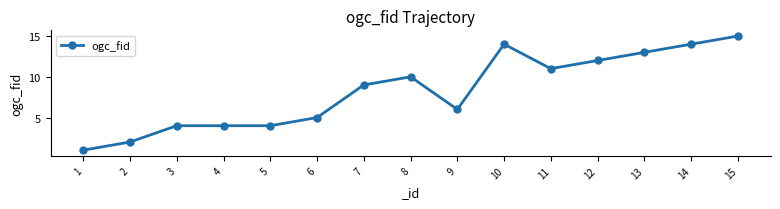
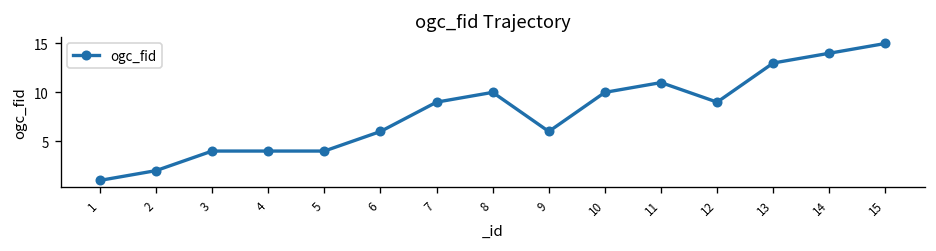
6: 5 -> 6
10: 14 -> 10
12: 12 -> 9
